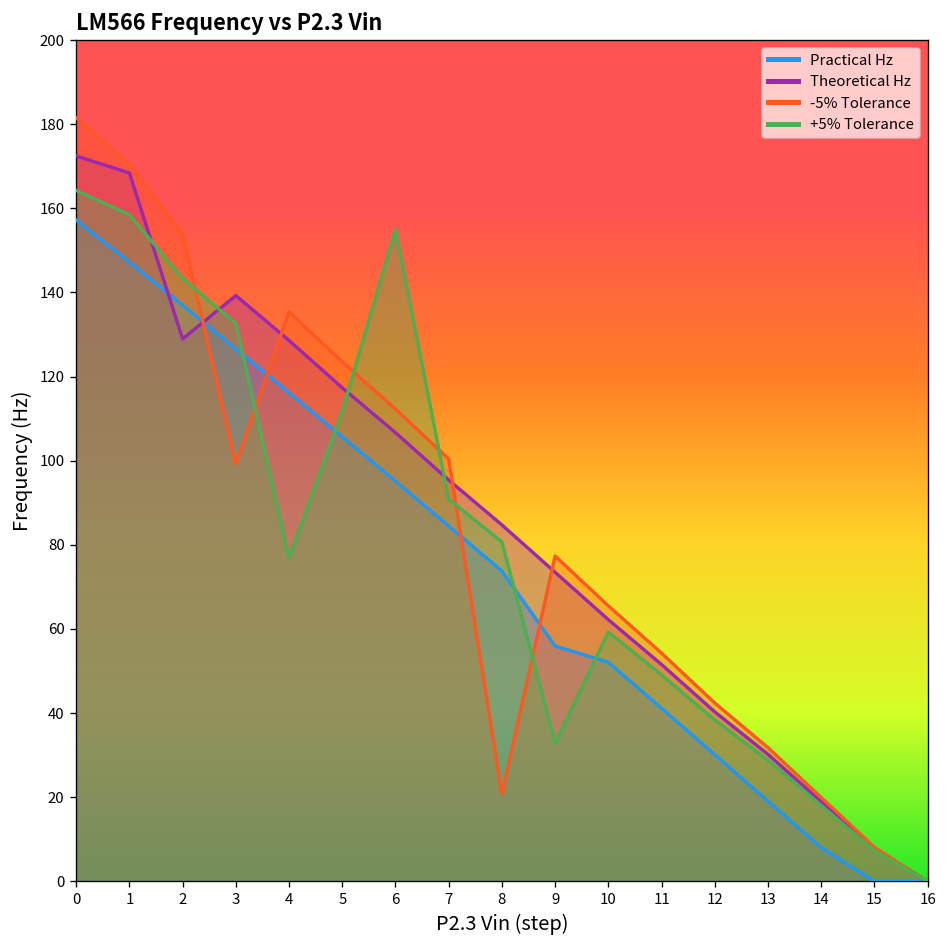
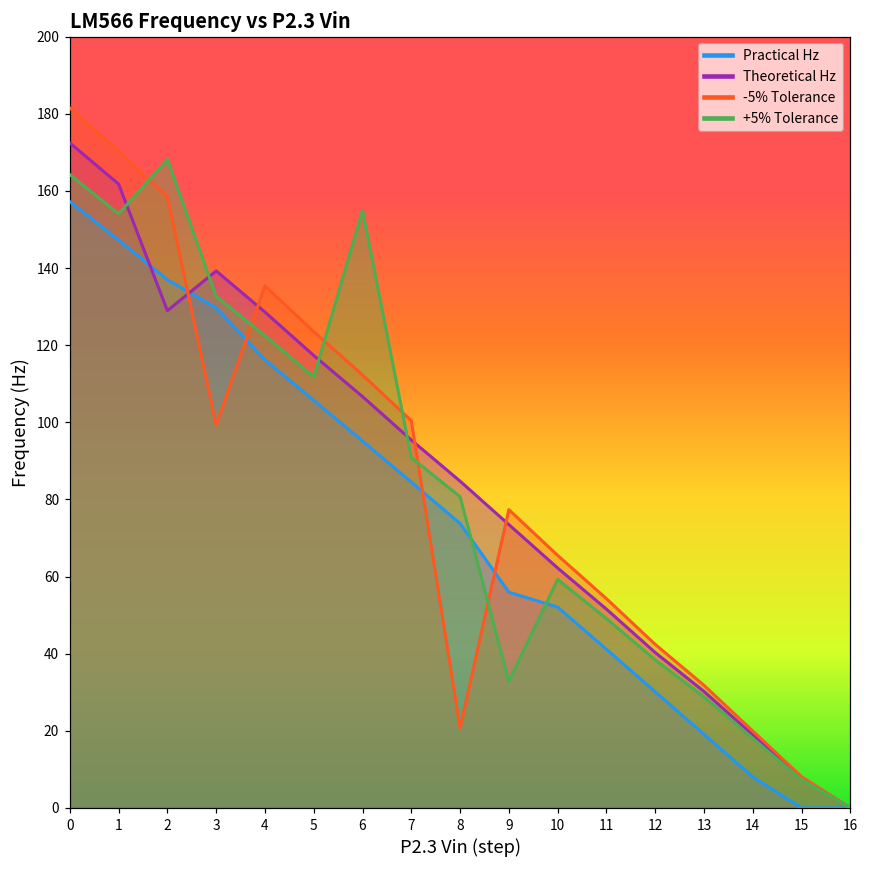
Theoretical Hz, 1: 168 -> 162
+5% Tolerance, 1: 158 -> 154
-5% Tolerance, 2: 154 -> 158
+5% Tolerance, 2: 143 -> 168
Practical Hz, 3: 127 -> 130
+5% Tolerance, 4: 77 -> 122
